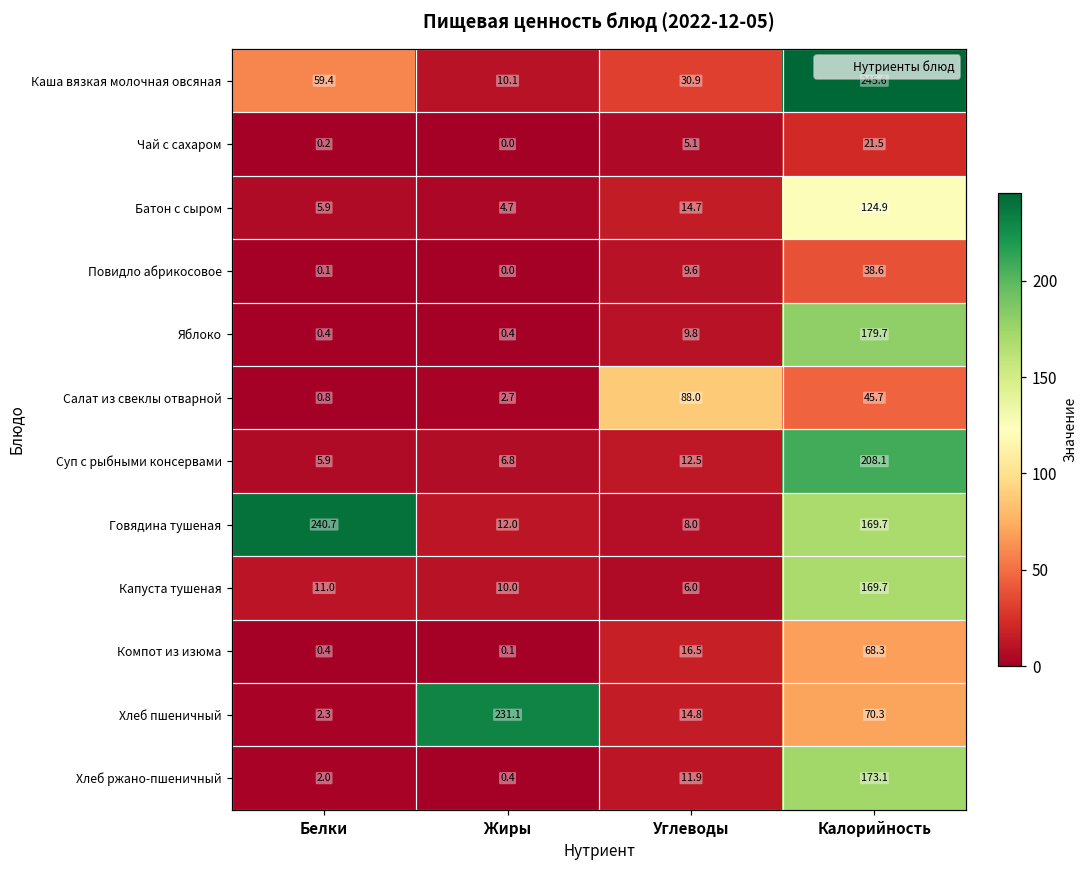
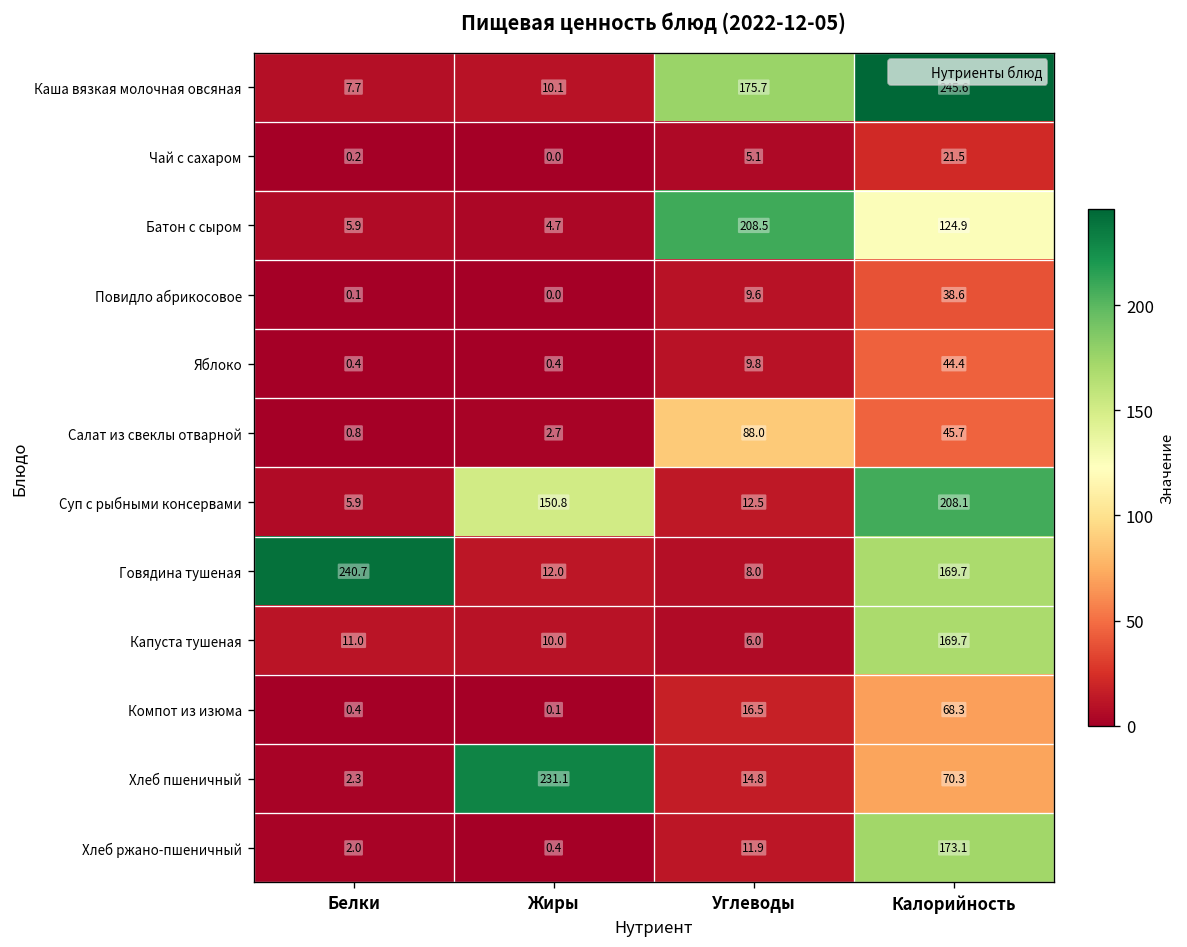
Каша вязкая молочная овсяная, Белки: 59.4 -> 7.7
Каша вязкая молочная овсяная, Углеводы: 30.9 -> 175.7
Батон с сыром, Углеводы: 14.7 -> 208.5
Яблоко, Калорийность: 179.7 -> 44.4
Суп с рыбными консервами, Жиры: 6.8 -> 150.8
